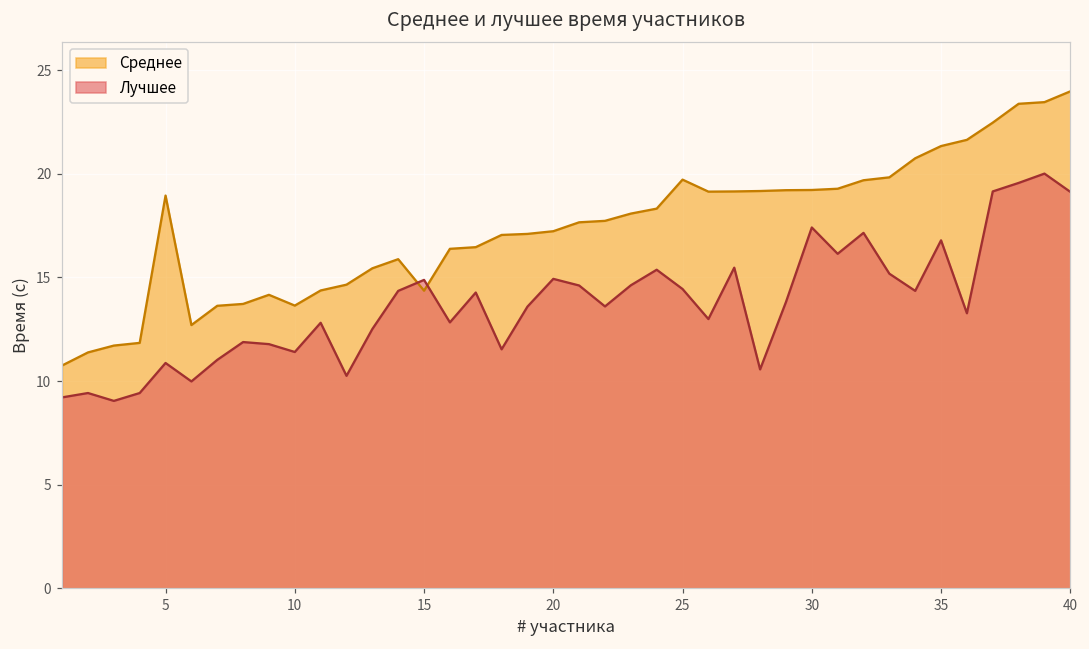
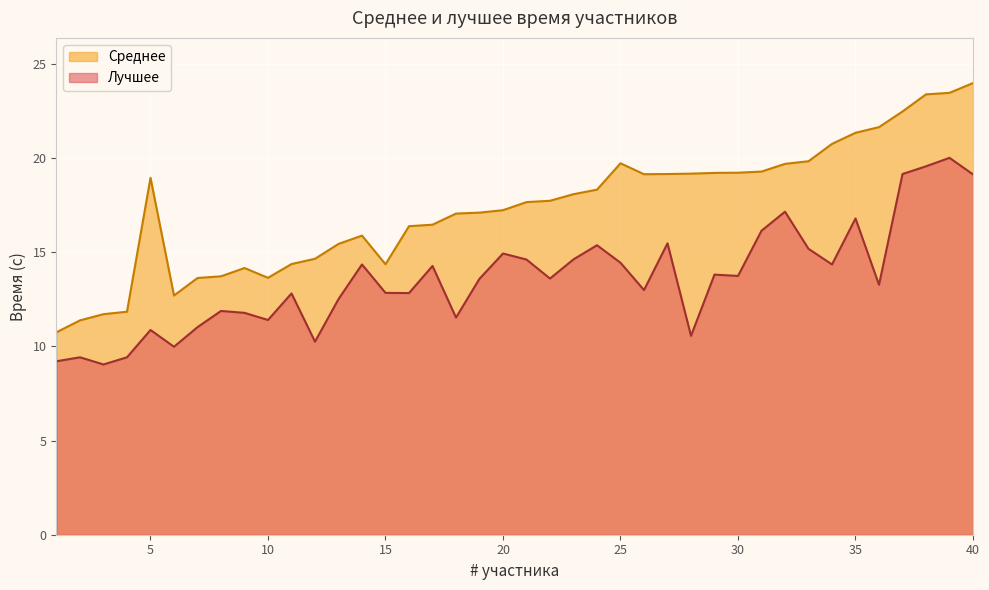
Лучшее, 15: 14.9 -> 12.8
Лучшее, 30: 17.4 -> 13.7
